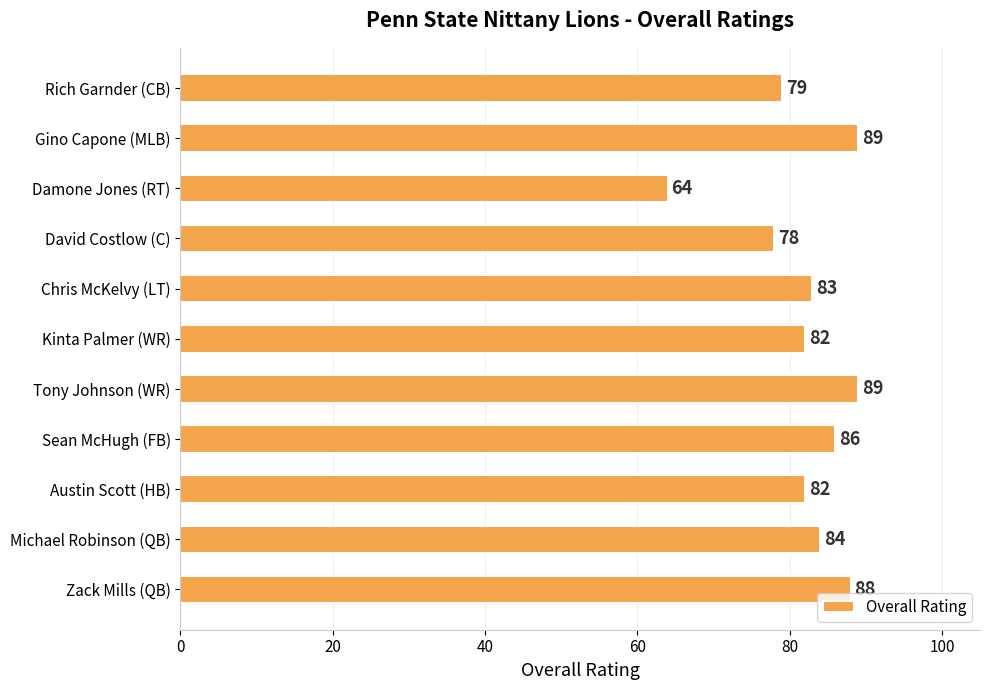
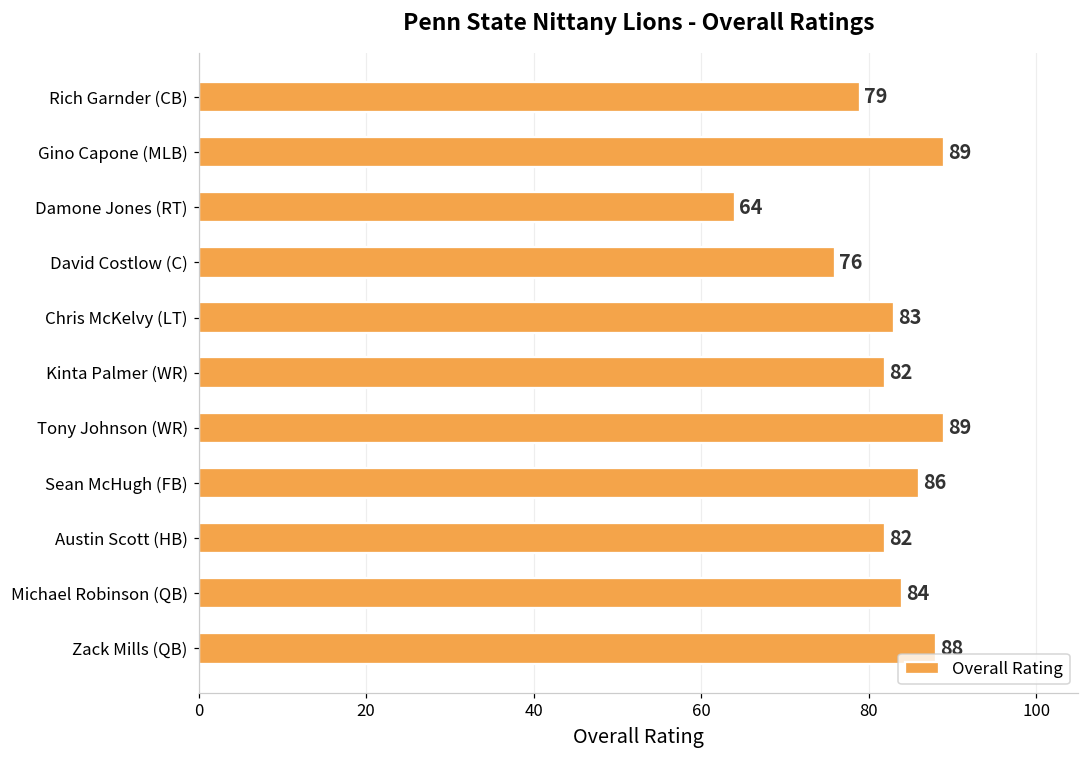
David Costlow (C): 78 -> 76
